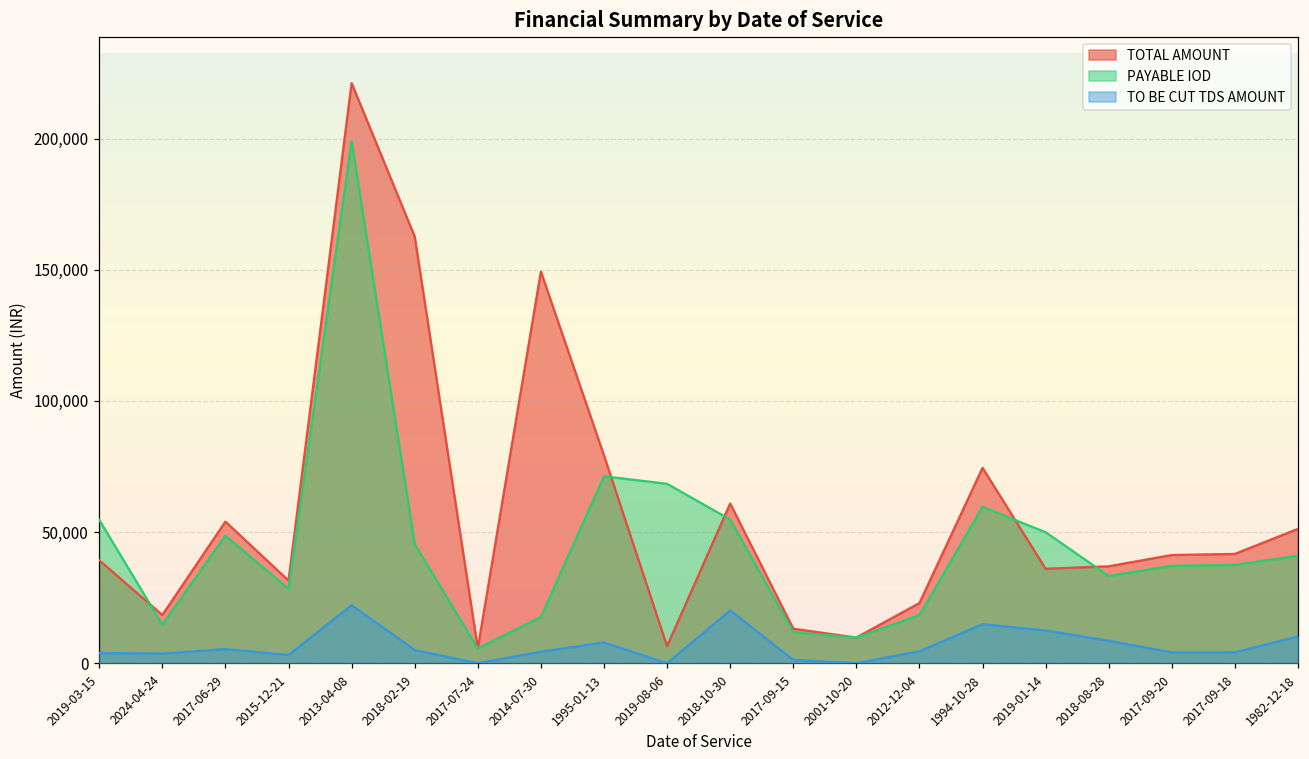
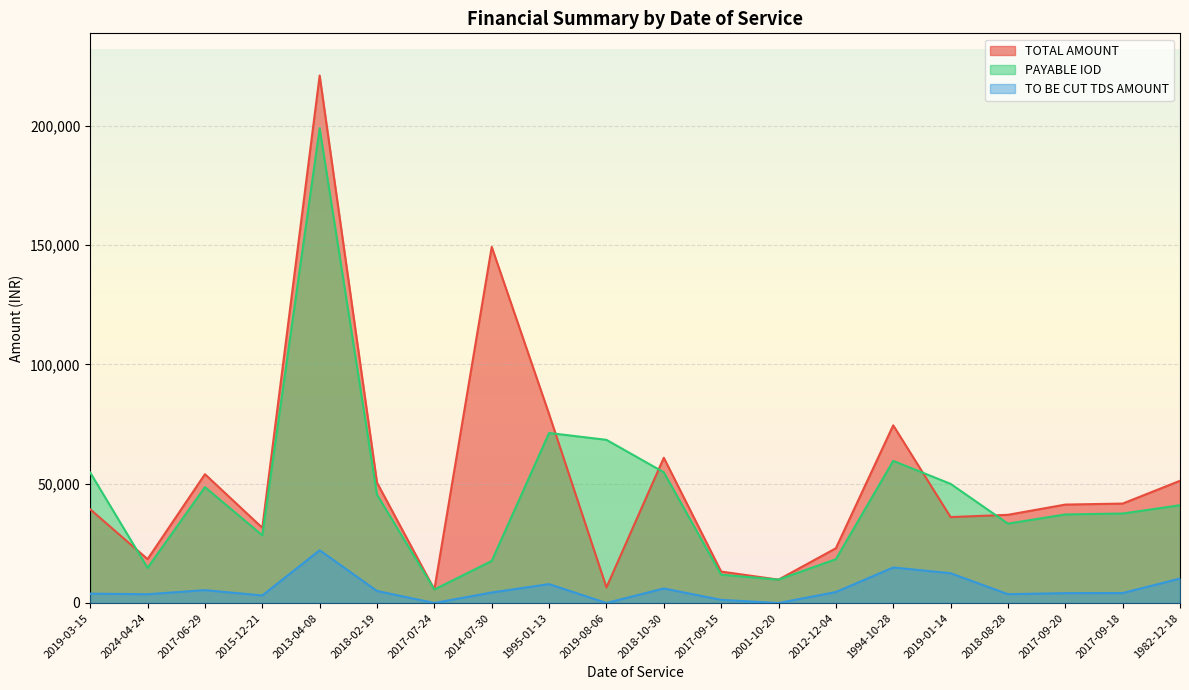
TOTAL AMOUNT, 2018-02-19: 163,000 -> 50,000
TO BE CUT TDS AMOUNT, 2018-10-30: 20,000 -> 6,000
TO BE CUT TDS AMOUNT, 2018-08-28: 9,000 -> 4,000
